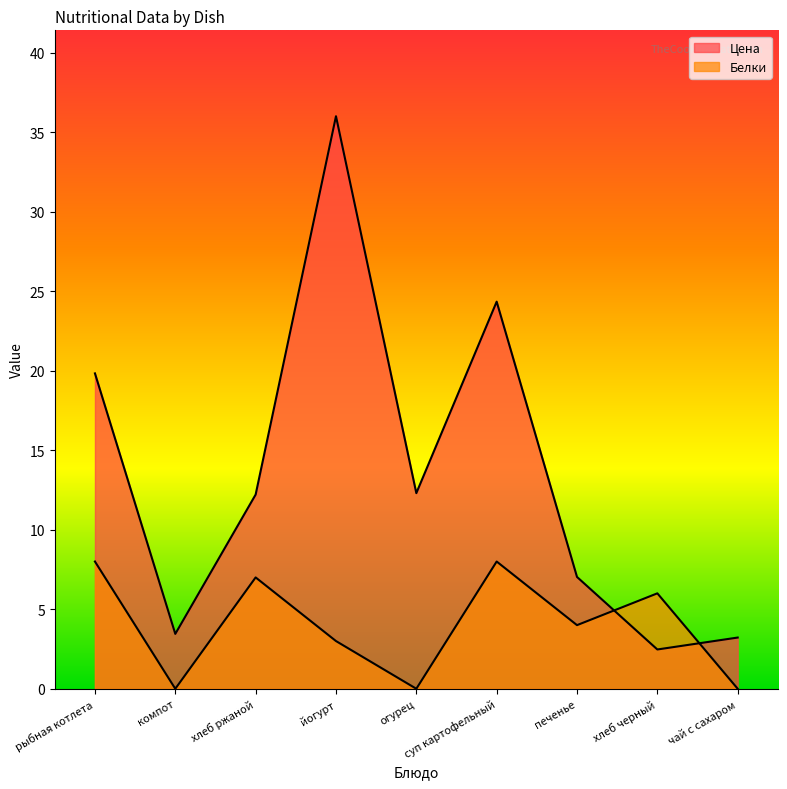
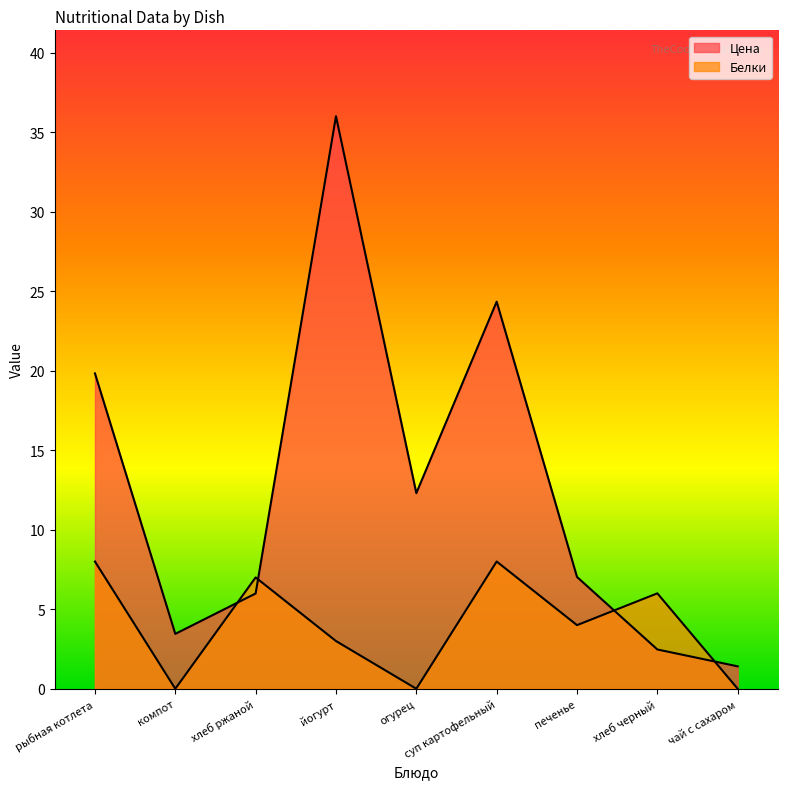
Цена, хлеб ржаной: 12.2 -> 6.0
Цена, чай с сахаром: 3.2 -> 1.4
